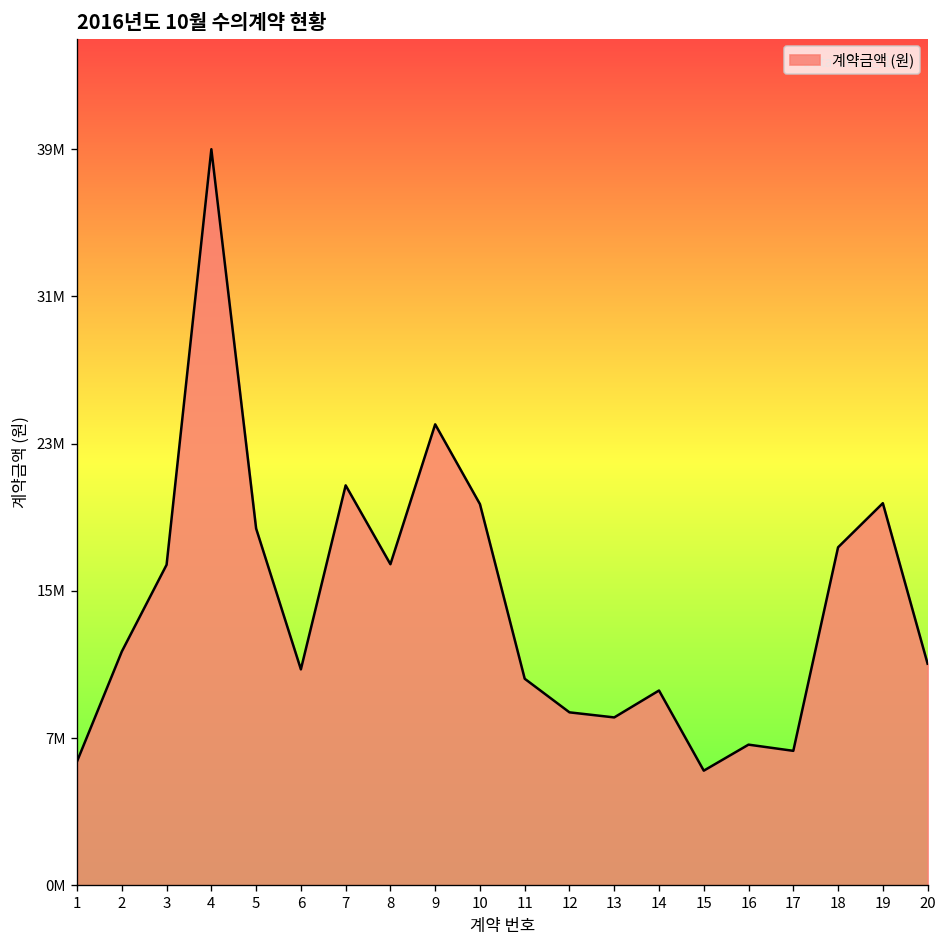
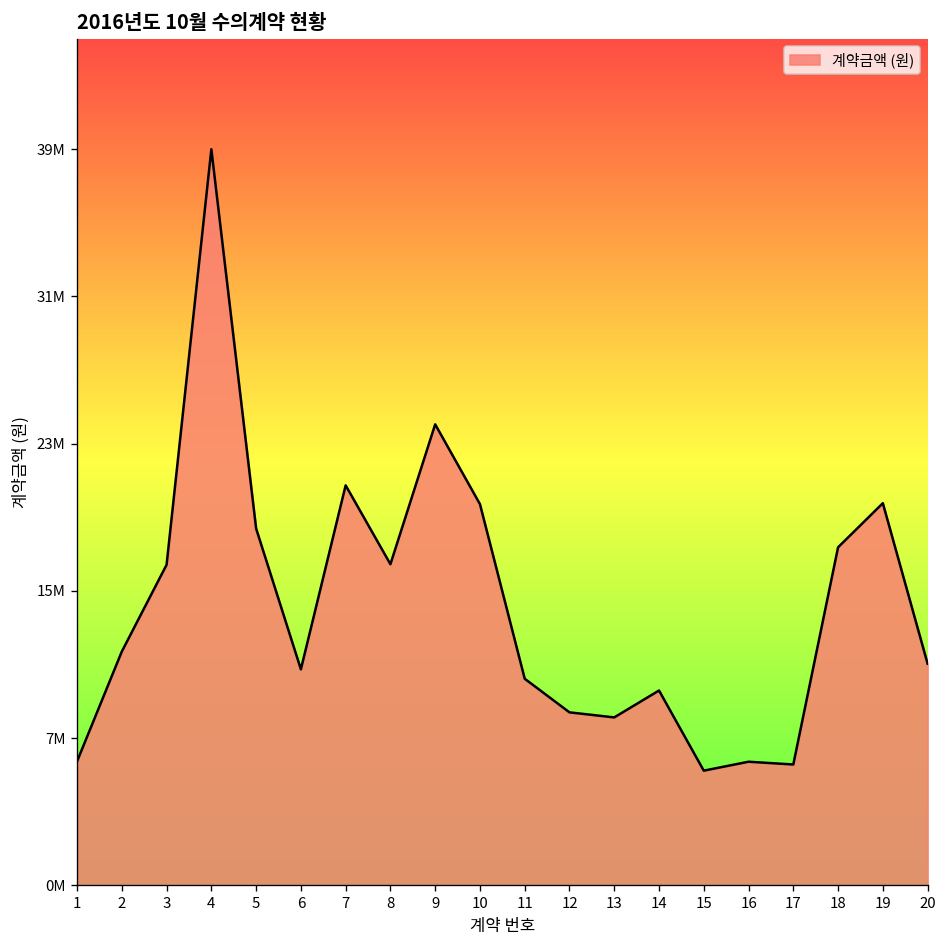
16: 7500000 -> 6600000
17: 7200000 -> 6400000
